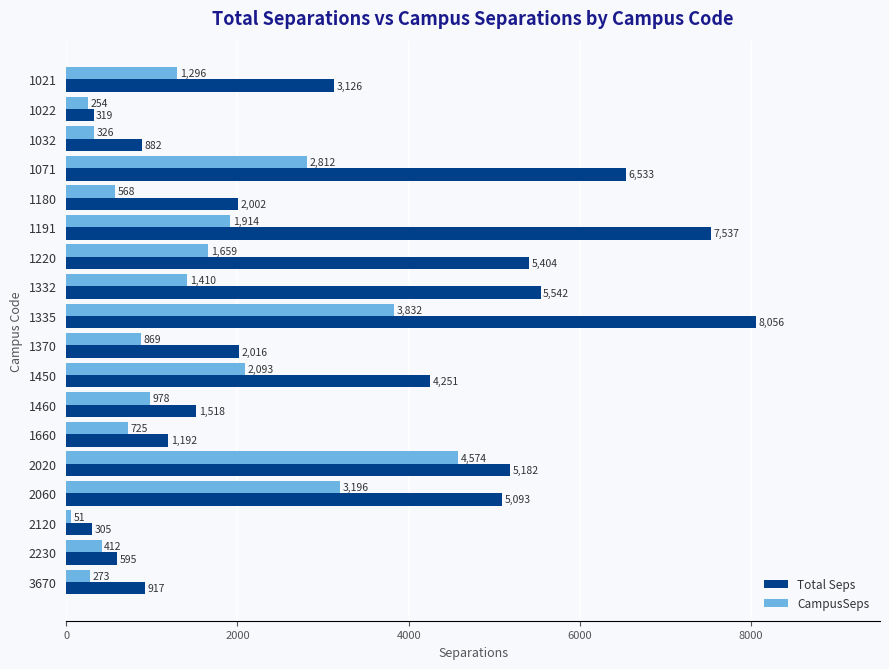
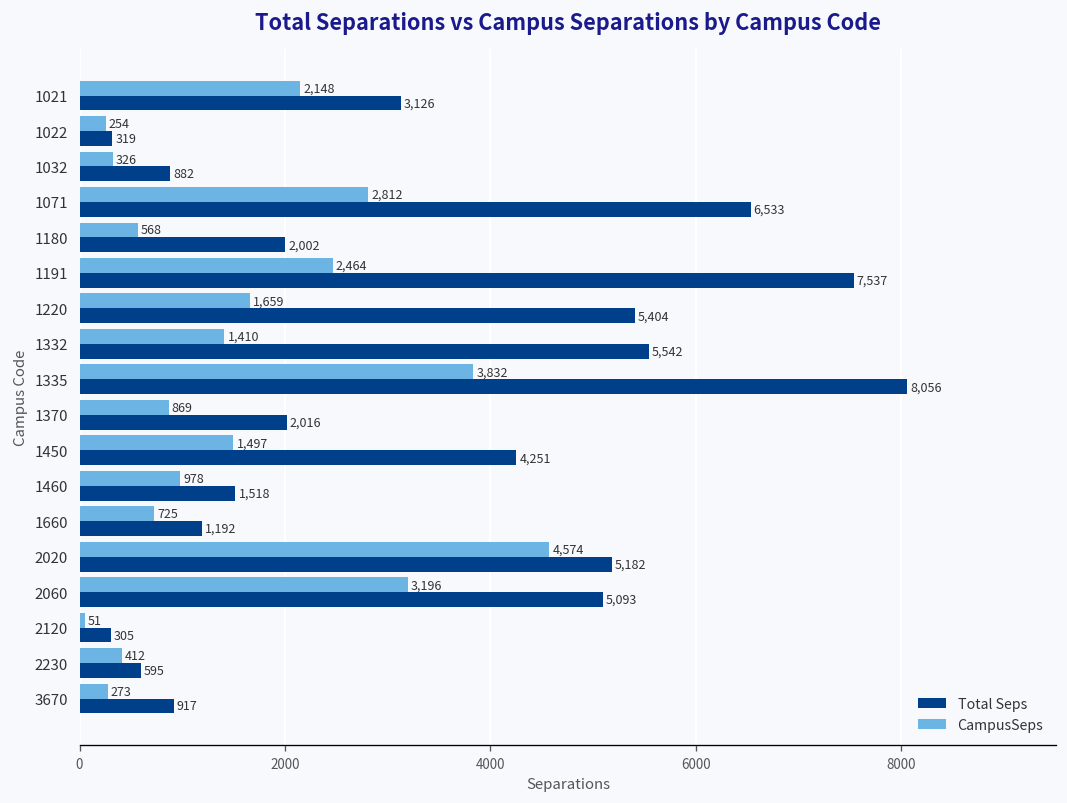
CampusSeps, 1021: 1,296 -> 2,148
CampusSeps, 1191: 1,914 -> 2,464
CampusSeps, 1450: 2,093 -> 1,497
